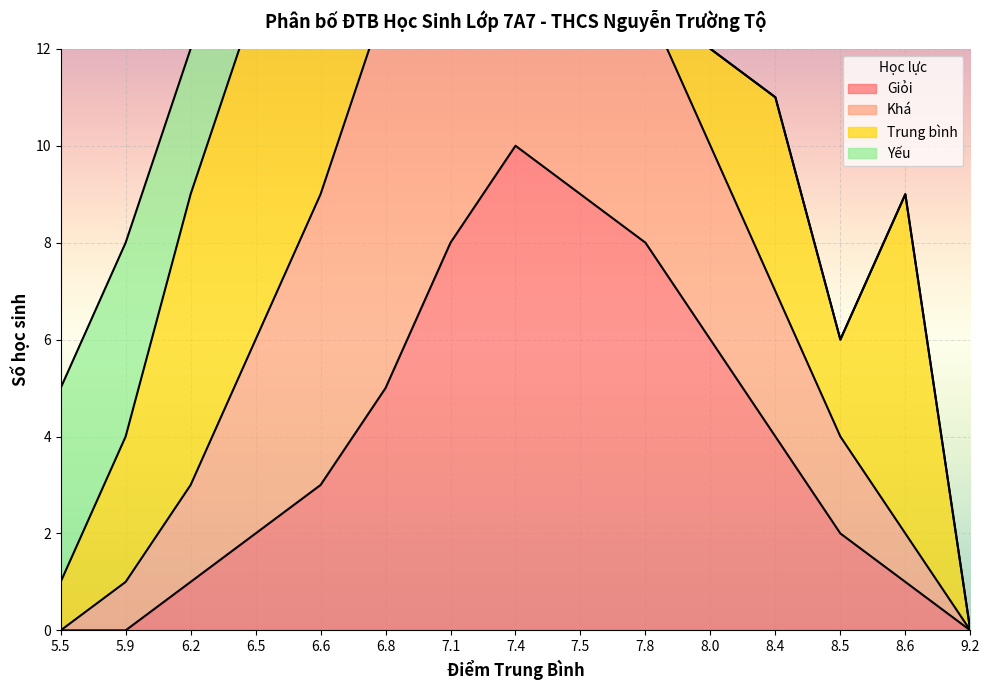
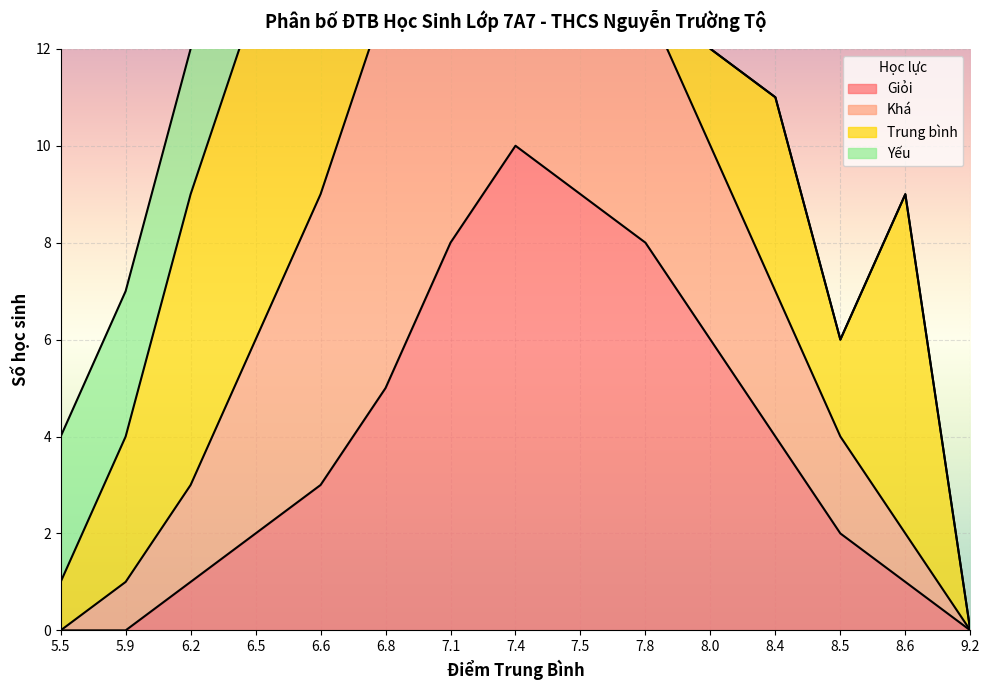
Yếu, 5.5: 4 -> 3
Yếu, 5.9: 4 -> 3
